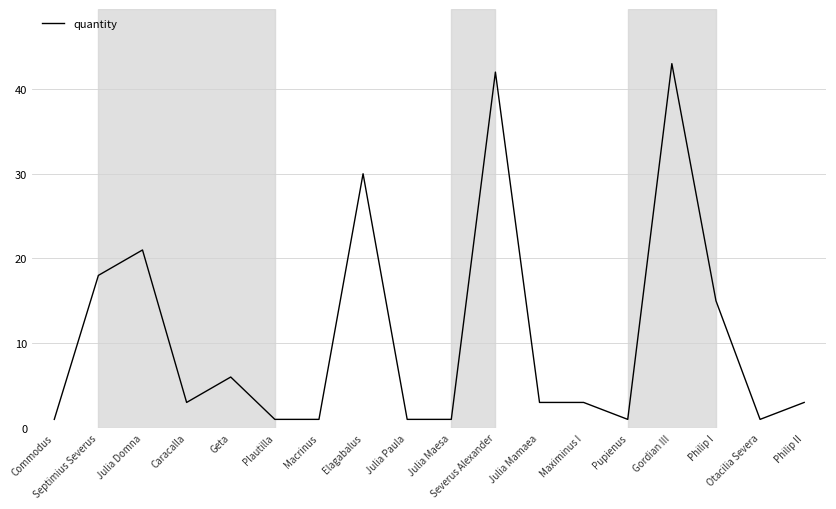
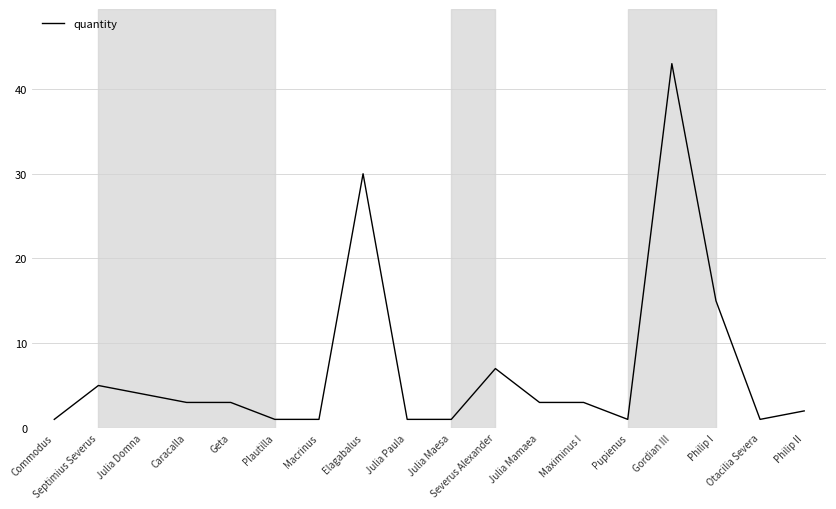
Septimius Severus: 18 -> 5
Julia Domna: 21 -> 4
Geta: 6 -> 3
Severus Alexander: 42 -> 7
Philip II: 3 -> 2
